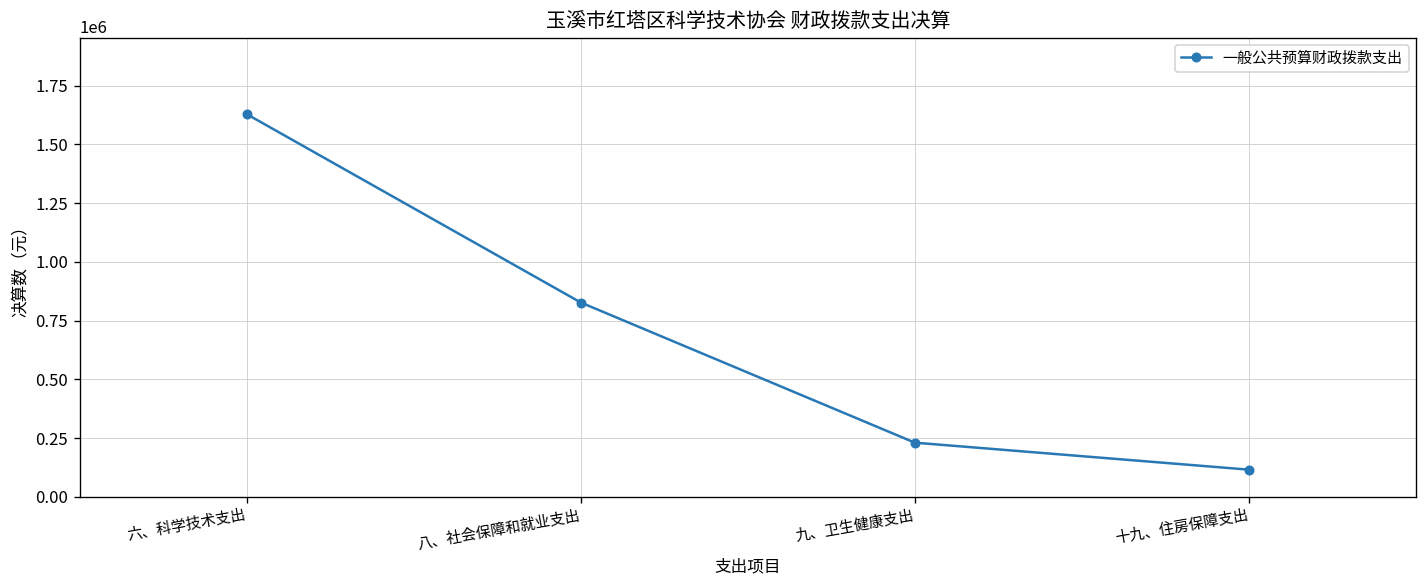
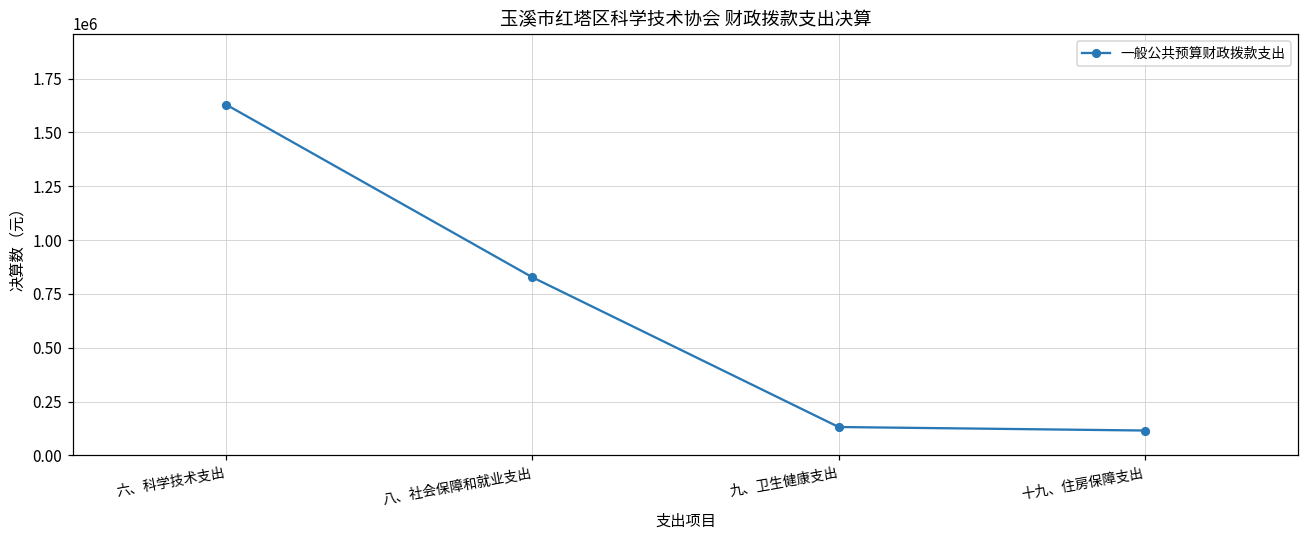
九、卫生健康支出: 230000 -> 130000
